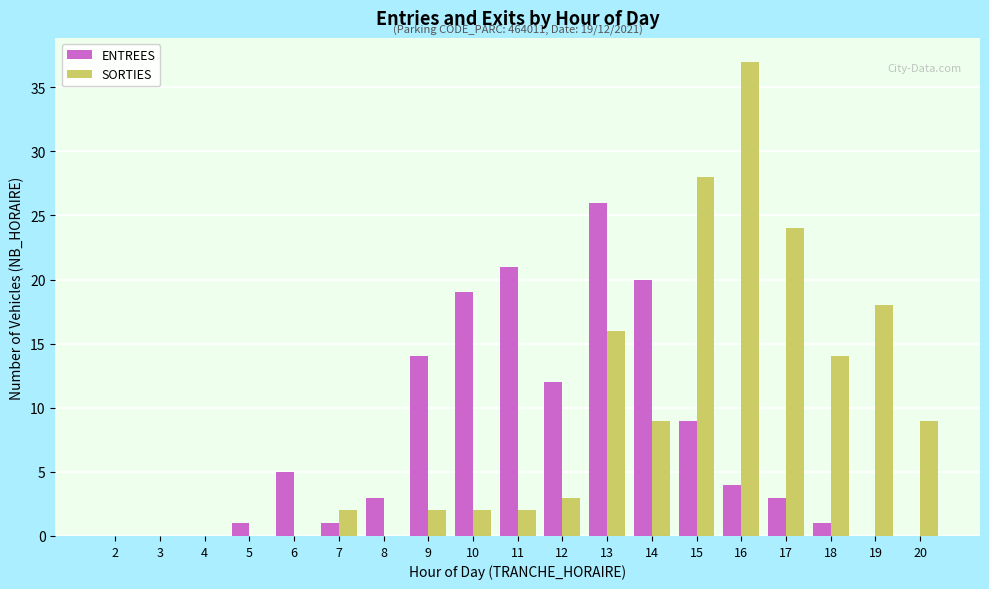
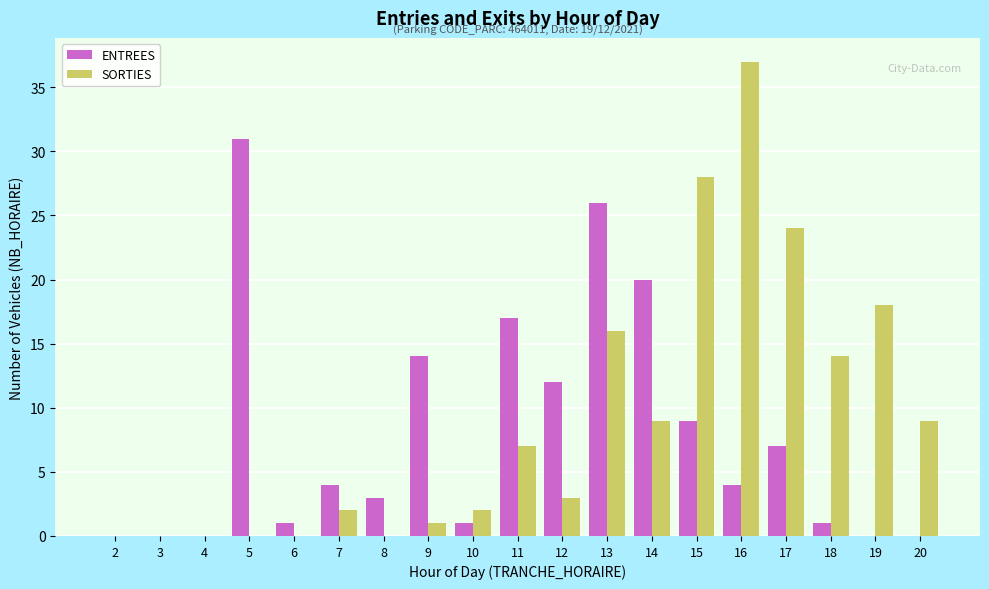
ENTREES, 5: 1 -> 31
ENTREES, 6: 5 -> 1
ENTREES, 7: 1 -> 4
SORTIES, 9: 2 -> 1
ENTREES, 10: 19 -> 1
ENTREES, 11: 21 -> 17
SORTIES, 11: 2 -> 7
ENTREES, 17: 3 -> 7
